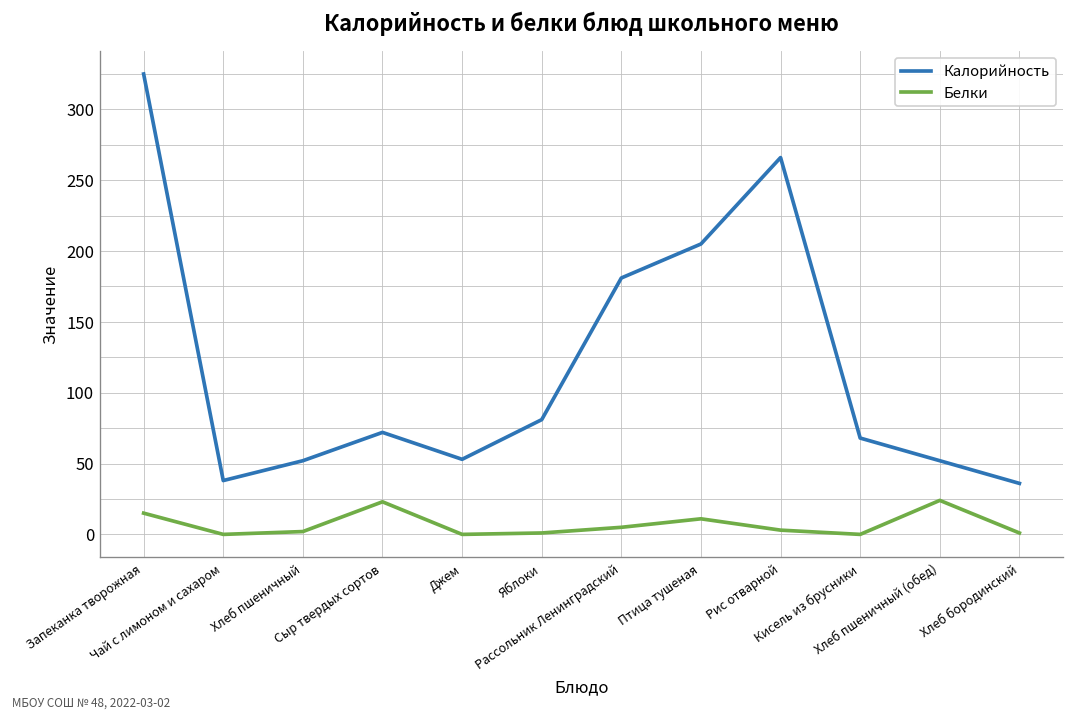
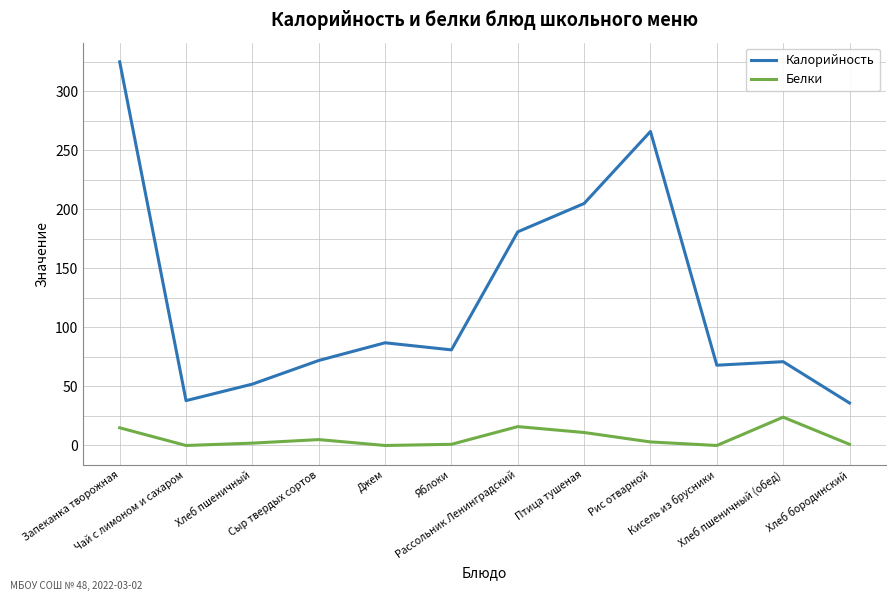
Белки, Сыр твердых сортов: 23 -> 5
Калорийность, Джем: 53 -> 87
Белки, Рассольник Ленинградский: 5 -> 16
Калорийность, Хлеб пшеничный (обед): 52 -> 71
